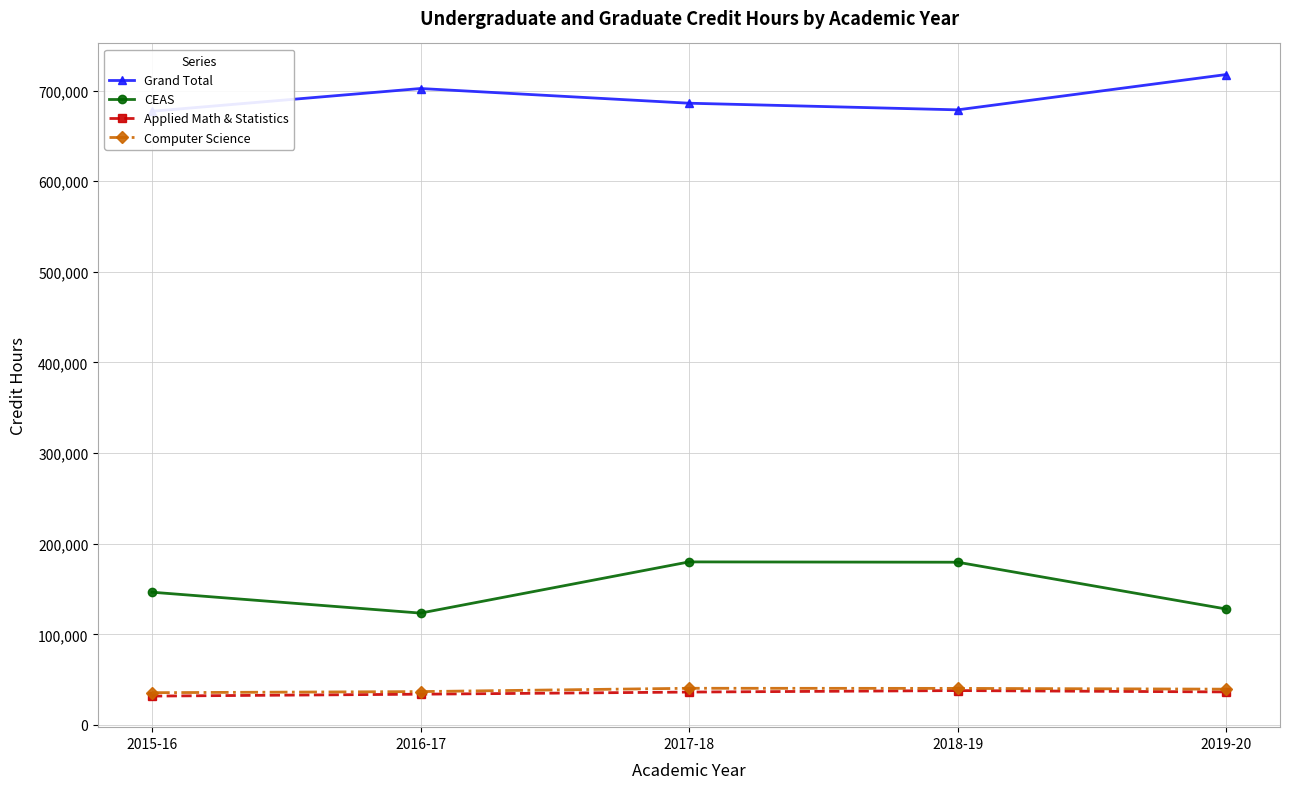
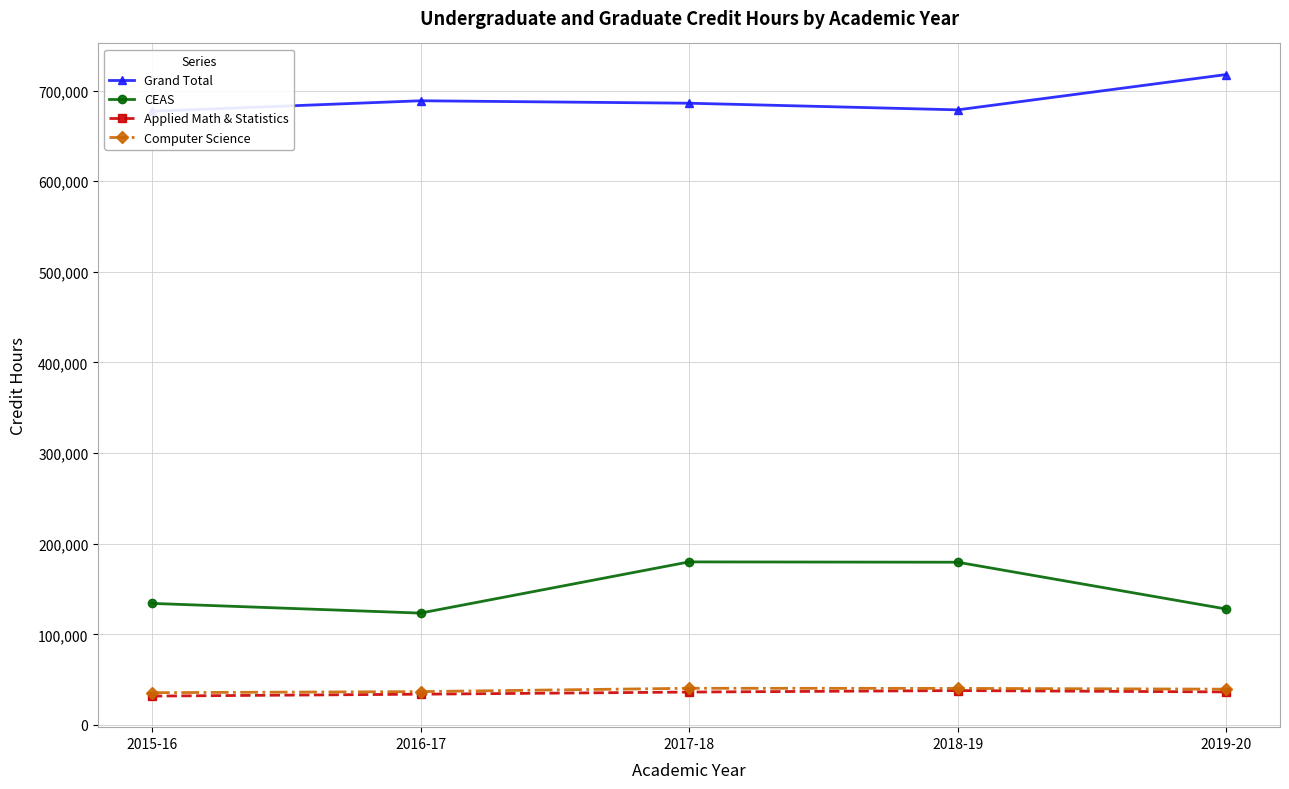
CEAS, 2015-16: 150,000 -> 130,000
Grand Total, 2016-17: 700,000 -> 690,000
